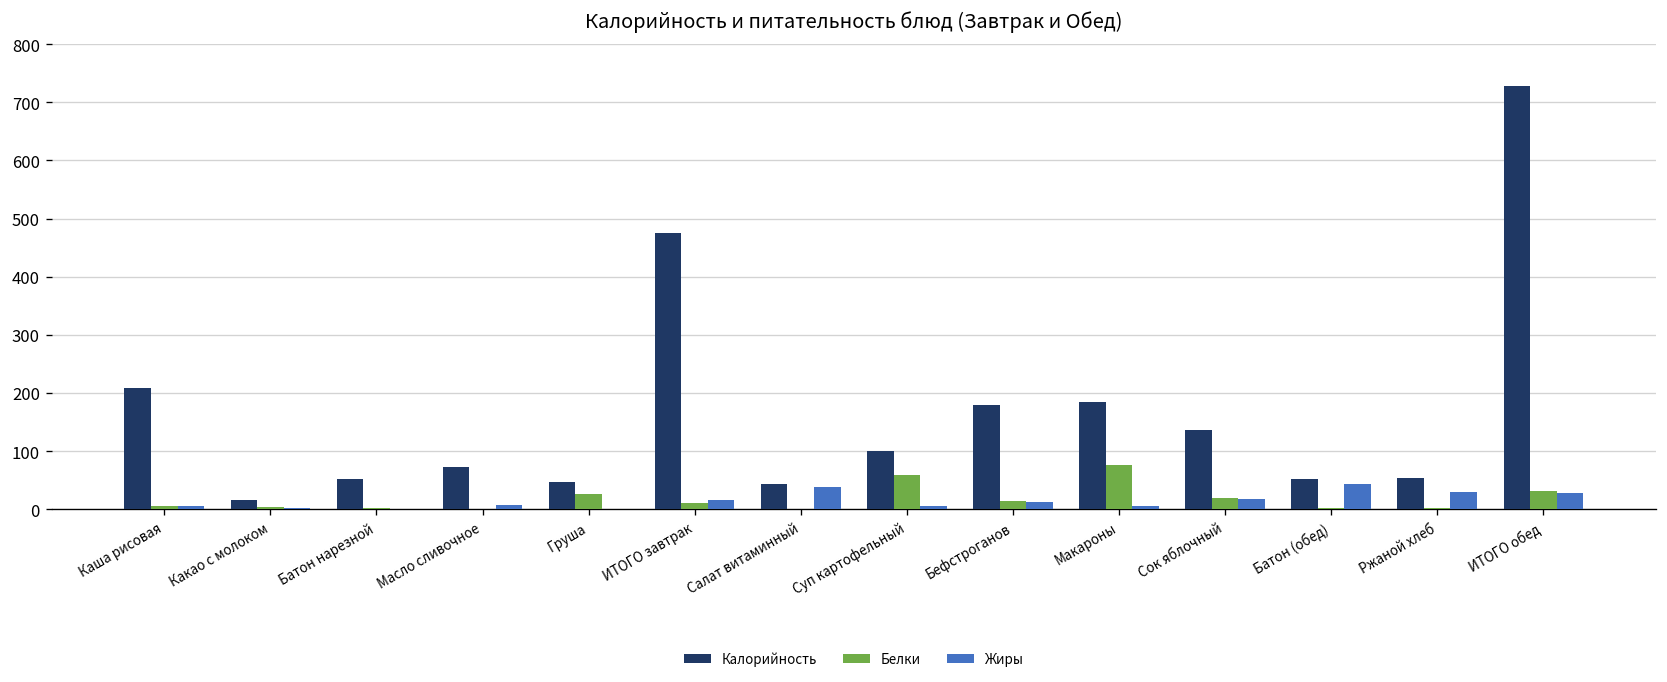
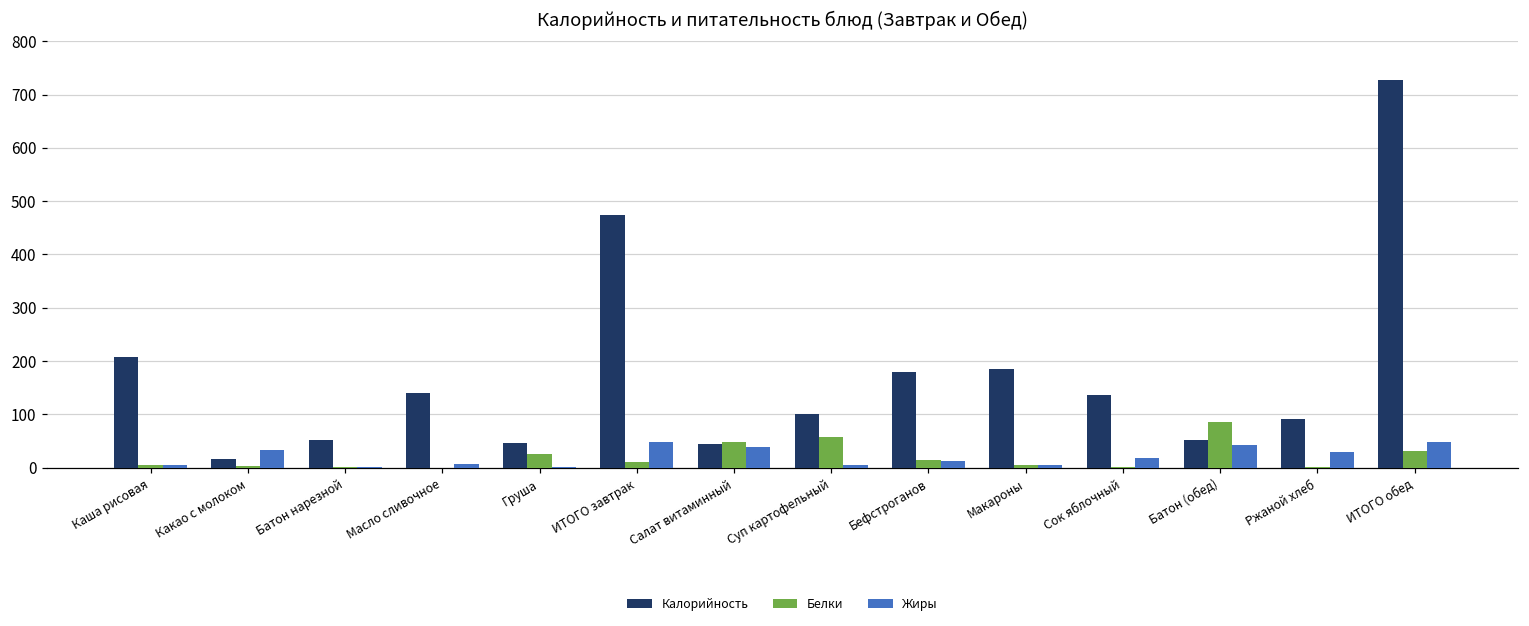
Жиры, Какао с молоком: 0 -> 30
Калорийность, Масло сливочное: 70 -> 140
Жиры, ИТОГО завтрак: 20 -> 50
Белки, Салат витаминный: 0 -> 50
Белки, Макароны: 80 -> 10
Белки, Сок яблочный: 20 -> 0
Белки, Батон (обед): 0 -> 90
Калорийность, Ржаной хлеб: 50 -> 90
Жиры, ИТОГО обед: 30 -> 50
